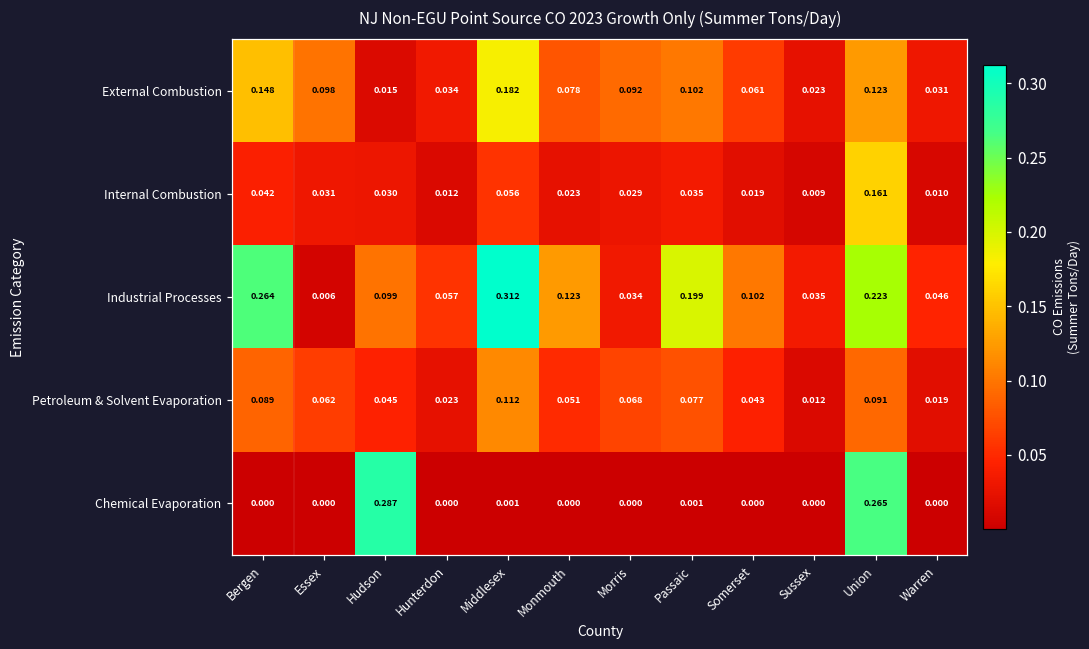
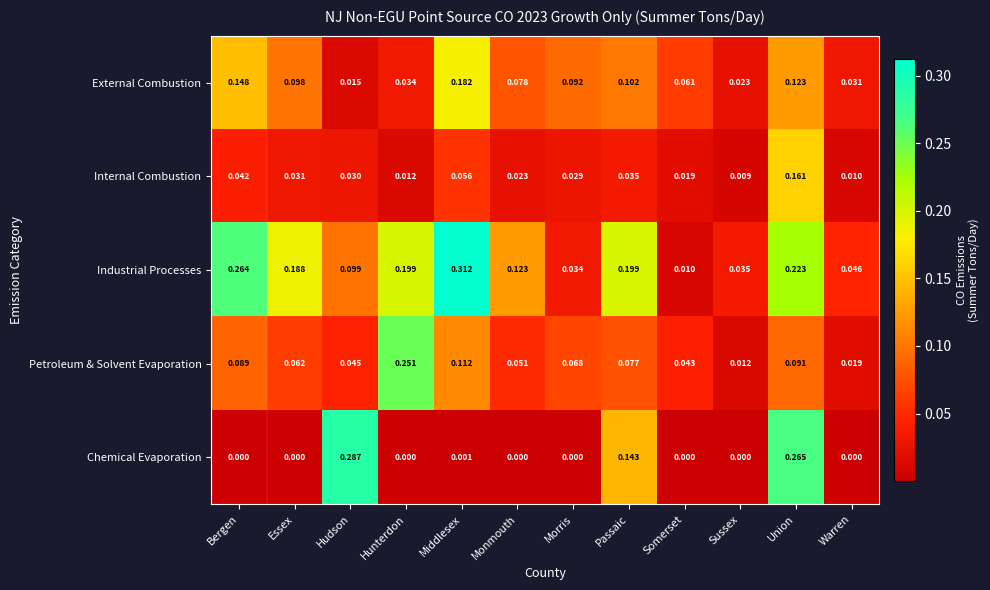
Industrial Processes, Essex: 0.006 -> 0.188
Industrial Processes, Hunterdon: 0.057 -> 0.199
Industrial Processes, Somerset: 0.102 -> 0.010
Petroleum & Solvent Evaporation, Hunterdon: 0.023 -> 0.251
Chemical Evaporation, Passaic: 0.001 -> 0.143
